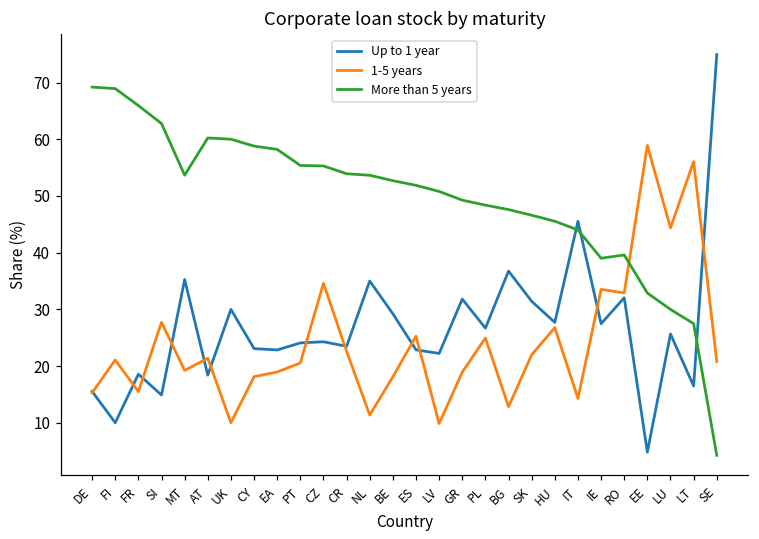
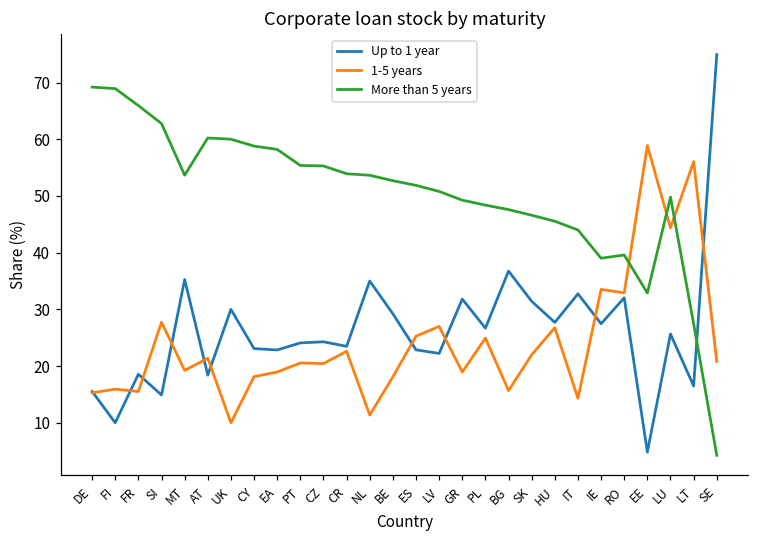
1-5 years, FI: 21 -> 16
1-5 years, CZ: 35 -> 20
1-5 years, LV: 10 -> 27
1-5 years, BG: 13 -> 16
Up to 1 year, IT: 46 -> 33
More than 5 years, LU: 30 -> 50
